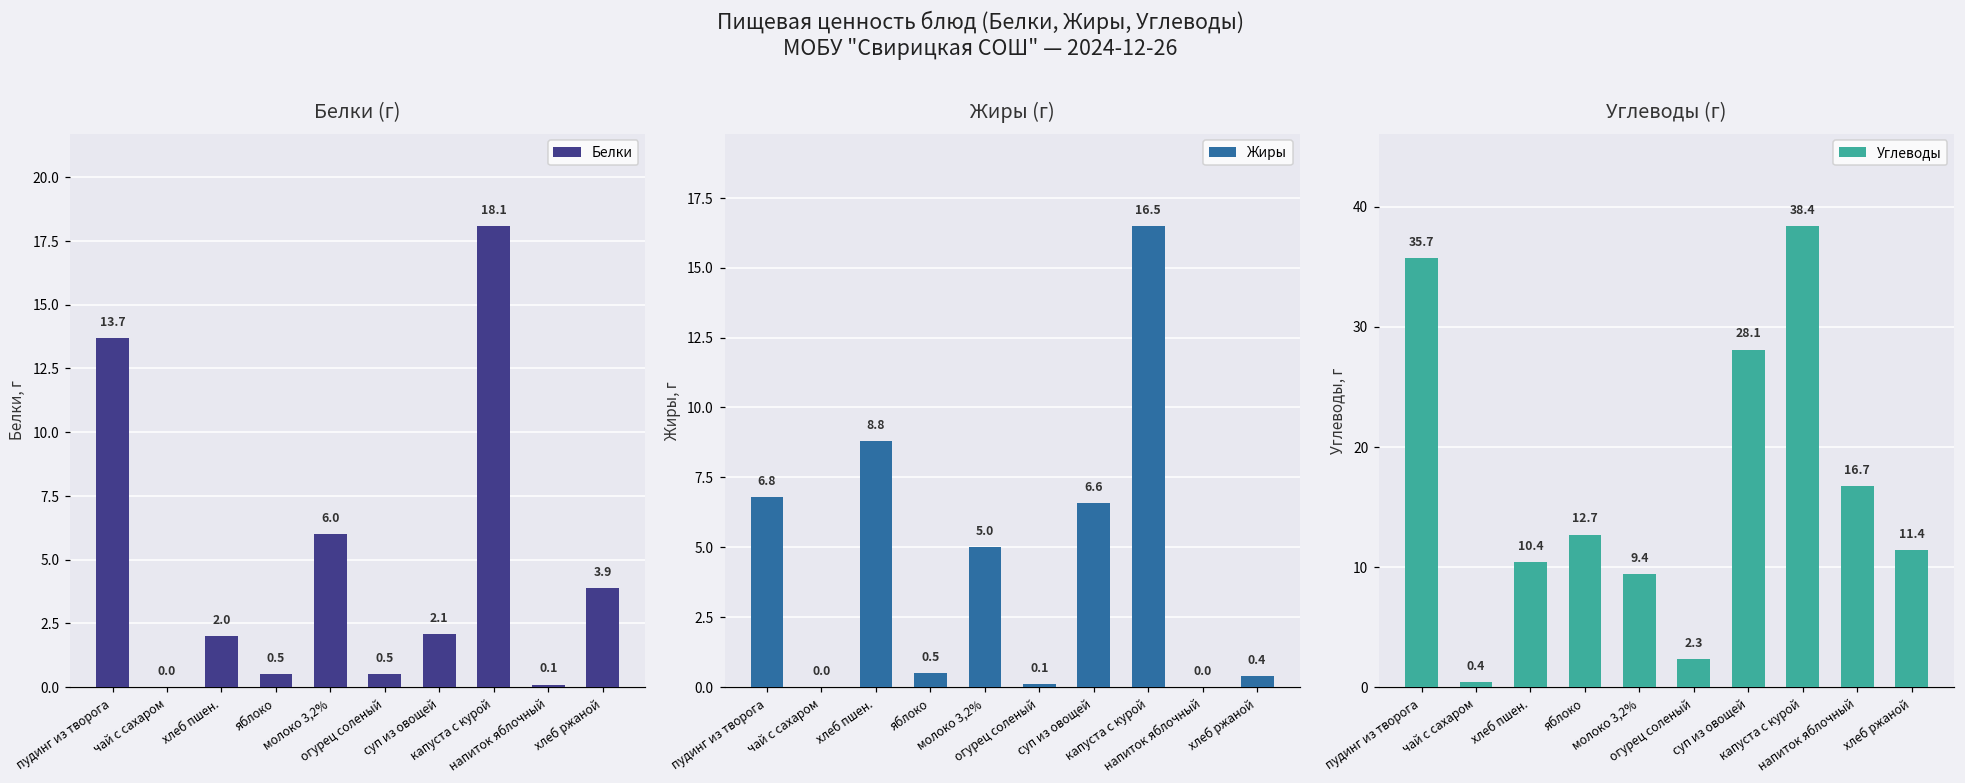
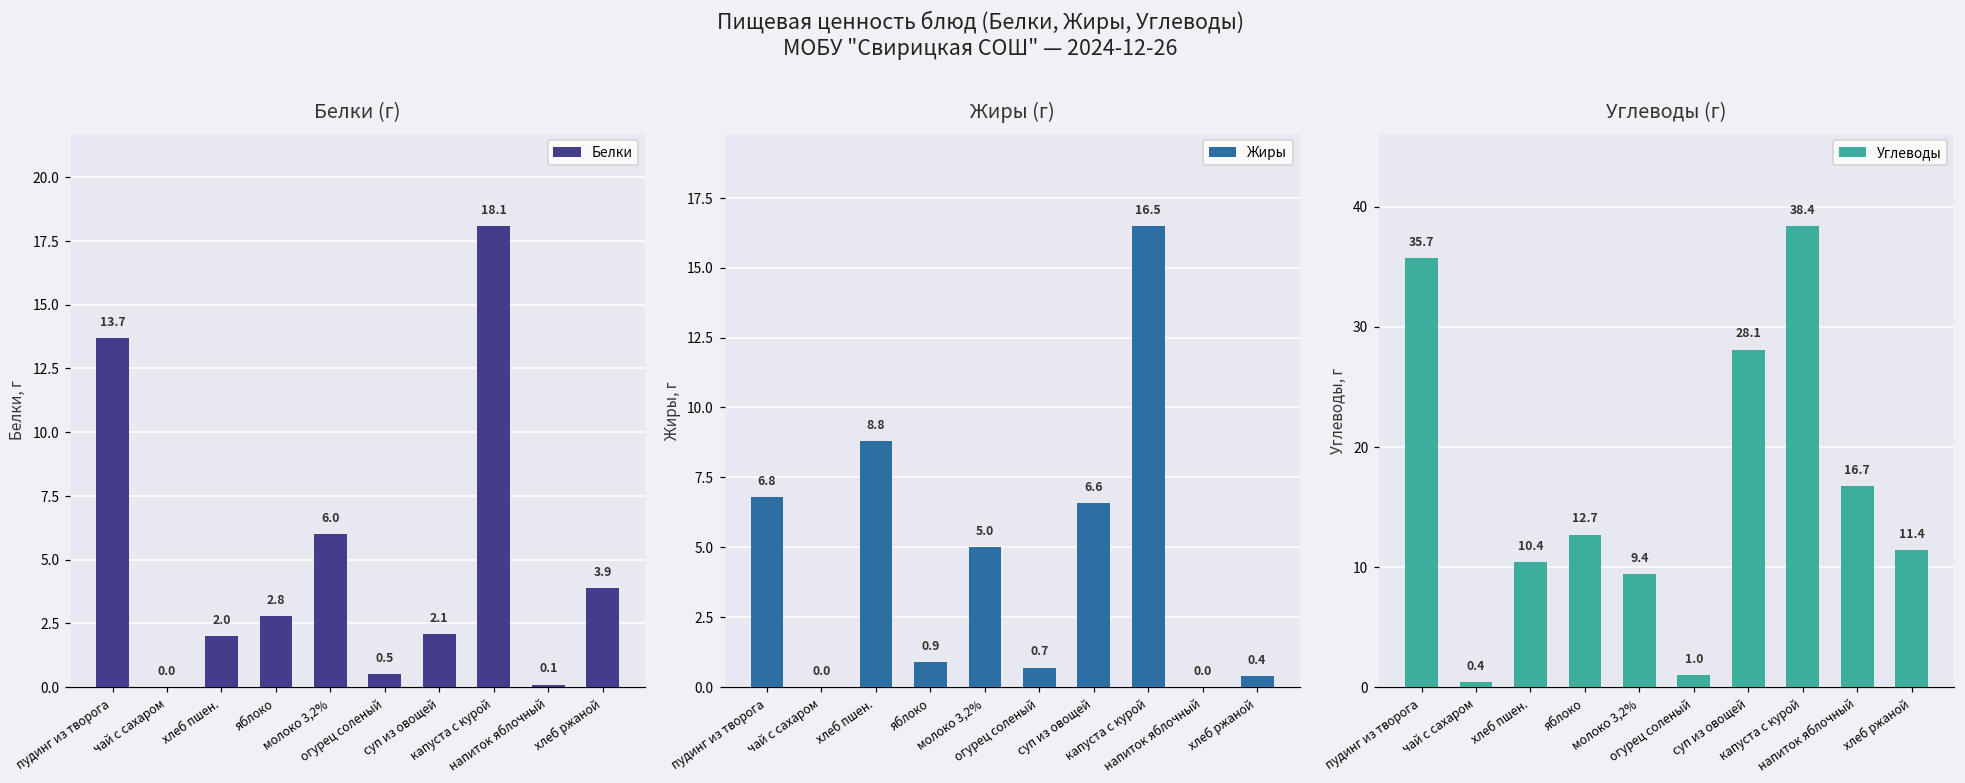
Белки (г), яблоко: 0.5 -> 2.8
Жиры (г), яблоко: 0.5 -> 0.9
Жиры (г), огурец соленый: 0.1 -> 0.7
Углеводы (г), огурец соленый: 2.3 -> 1.0
